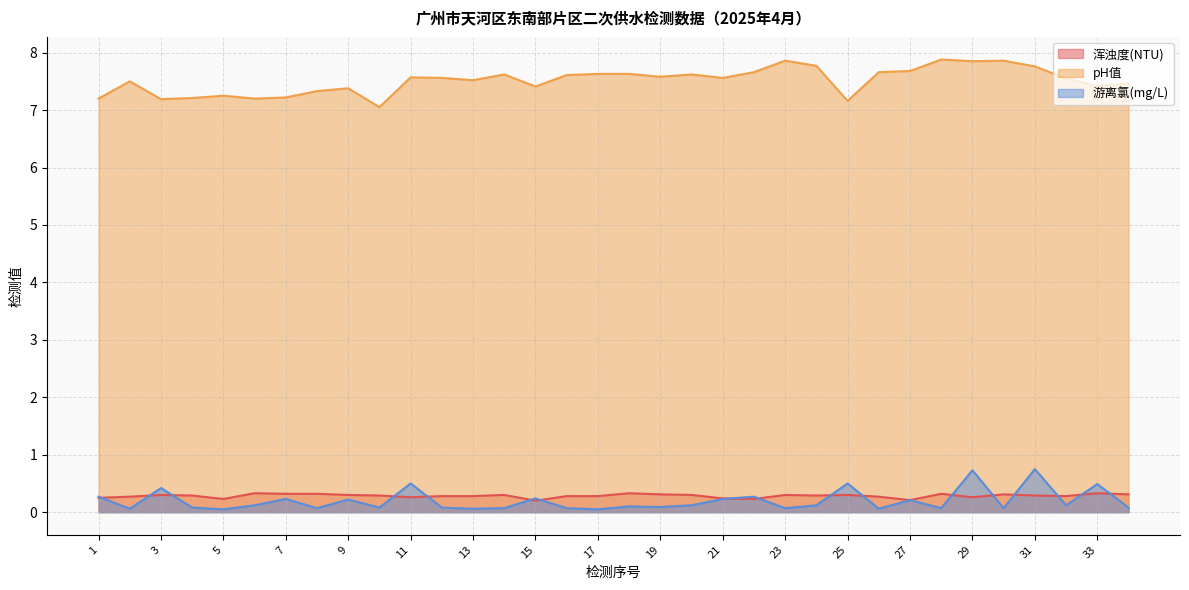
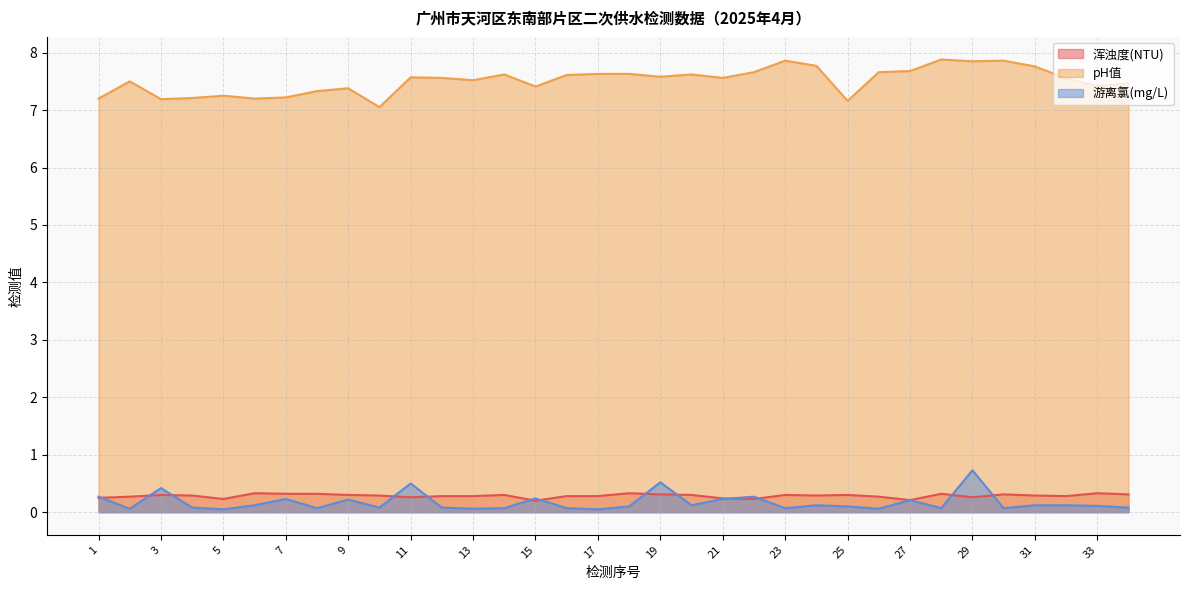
游离氯(mg/L), 19: 0.1 -> 0.5
游离氯(mg/L), 25: 0.5 -> 0.1
游离氯(mg/L), 31: 0.8 -> 0.1
游离氯(mg/L), 33: 0.5 -> 0.1
